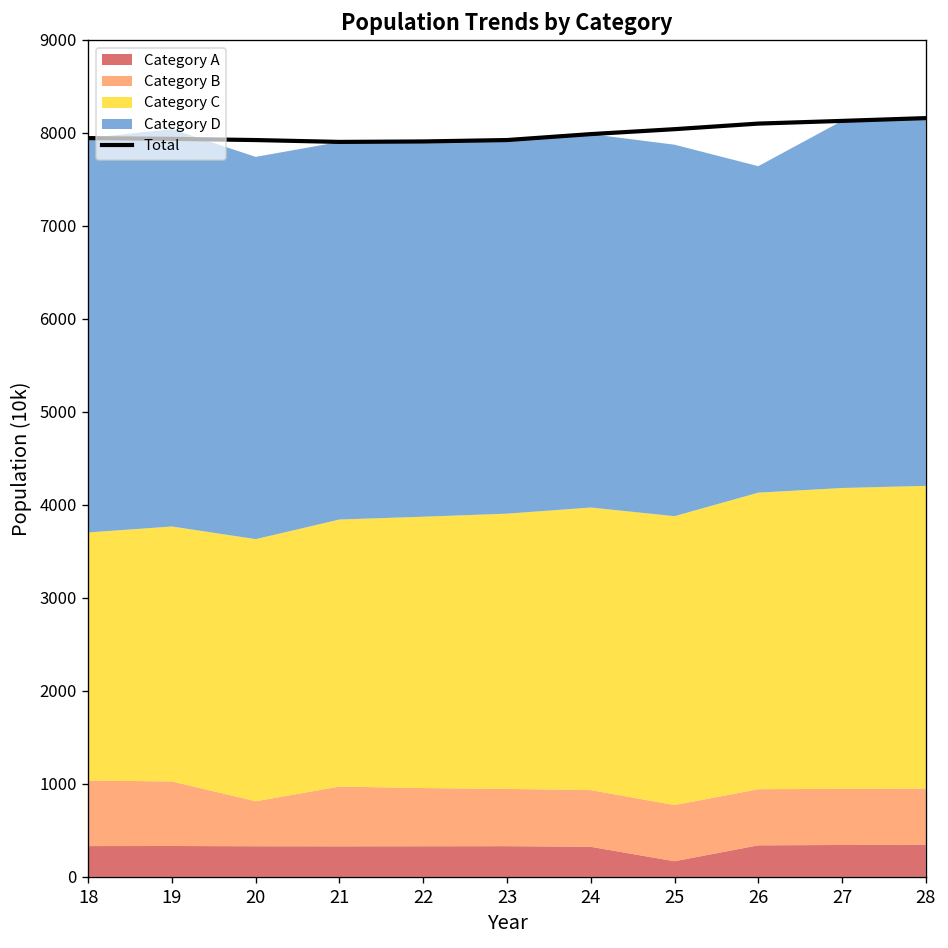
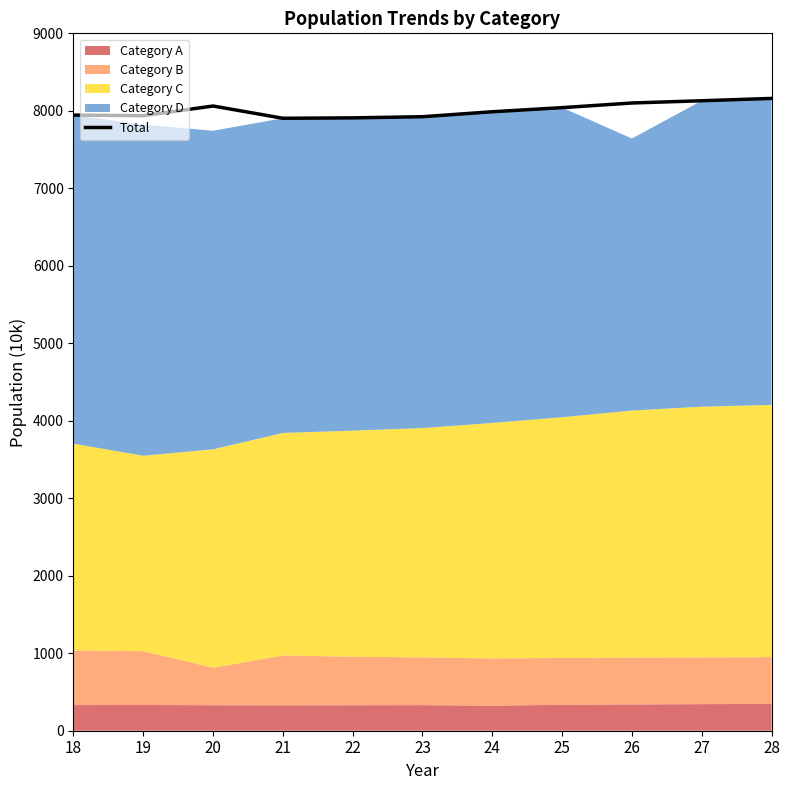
Category C, 19: 2700 -> 2500
Total, 20: 7900 -> 8100
Category A, 25: 200 -> 300
